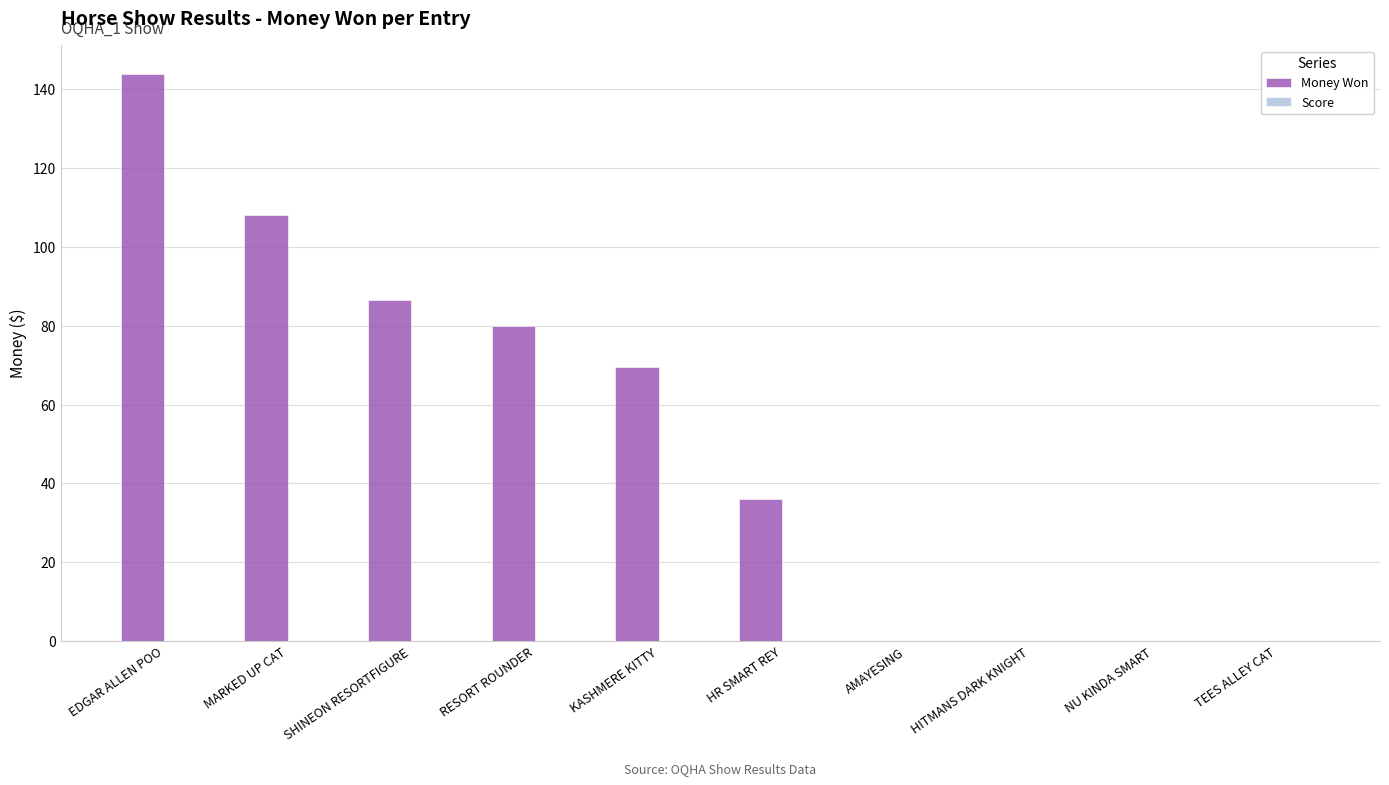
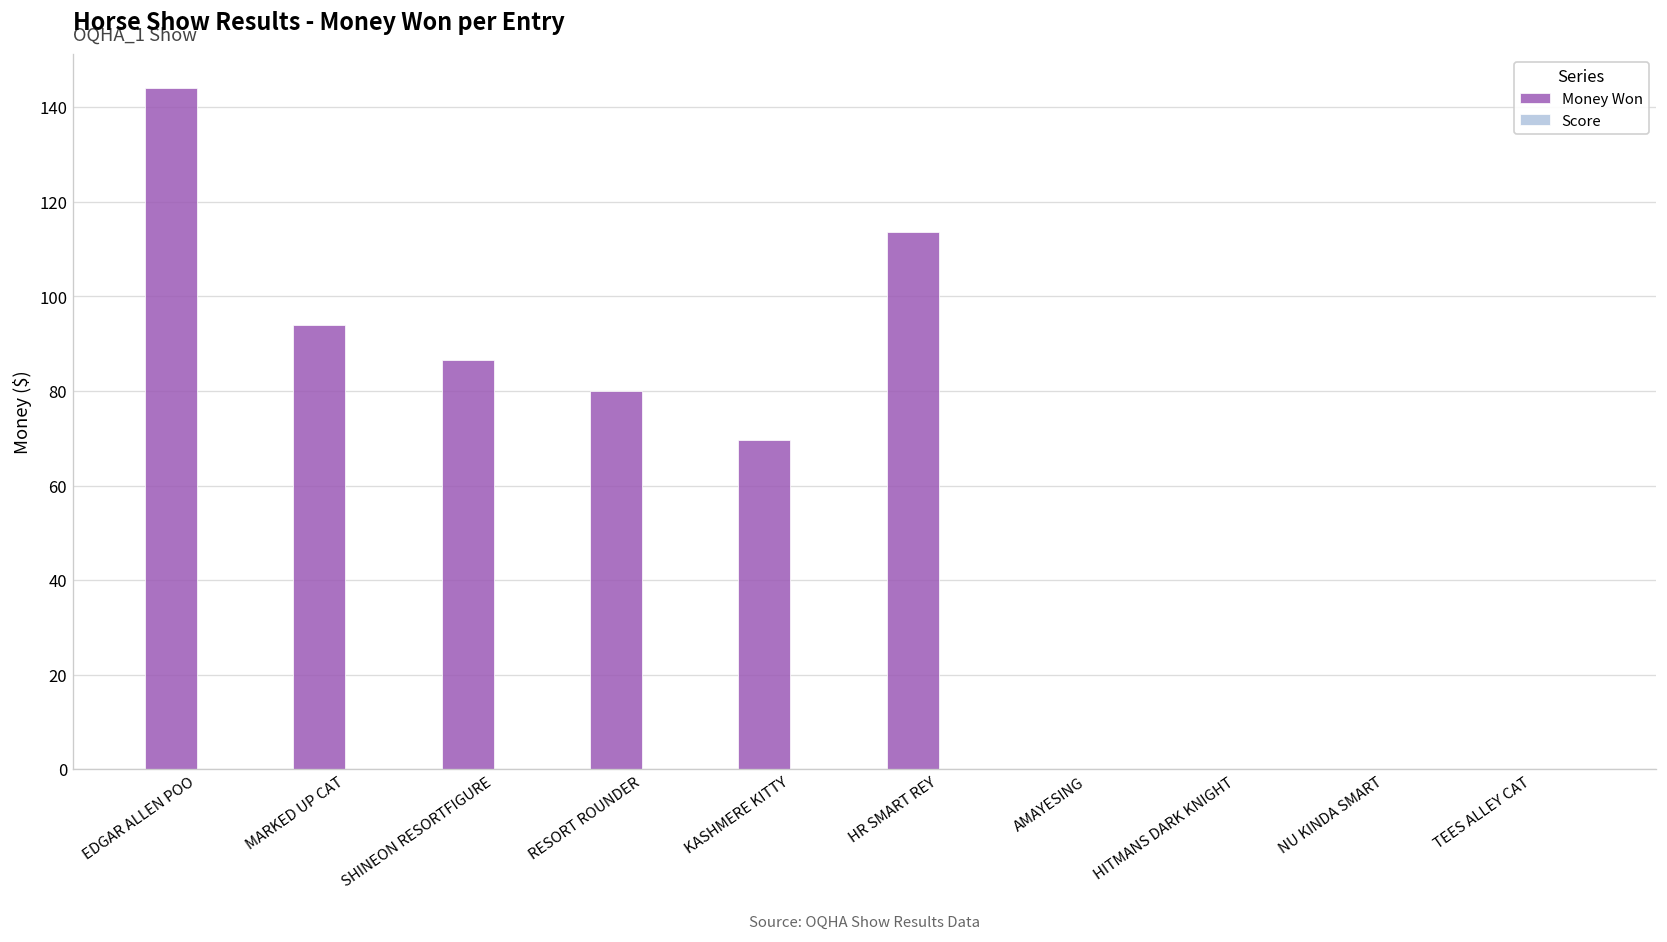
Money Won, MARKED UP CAT: 108 -> 94
Money Won, HR SMART REY: 36 -> 114
